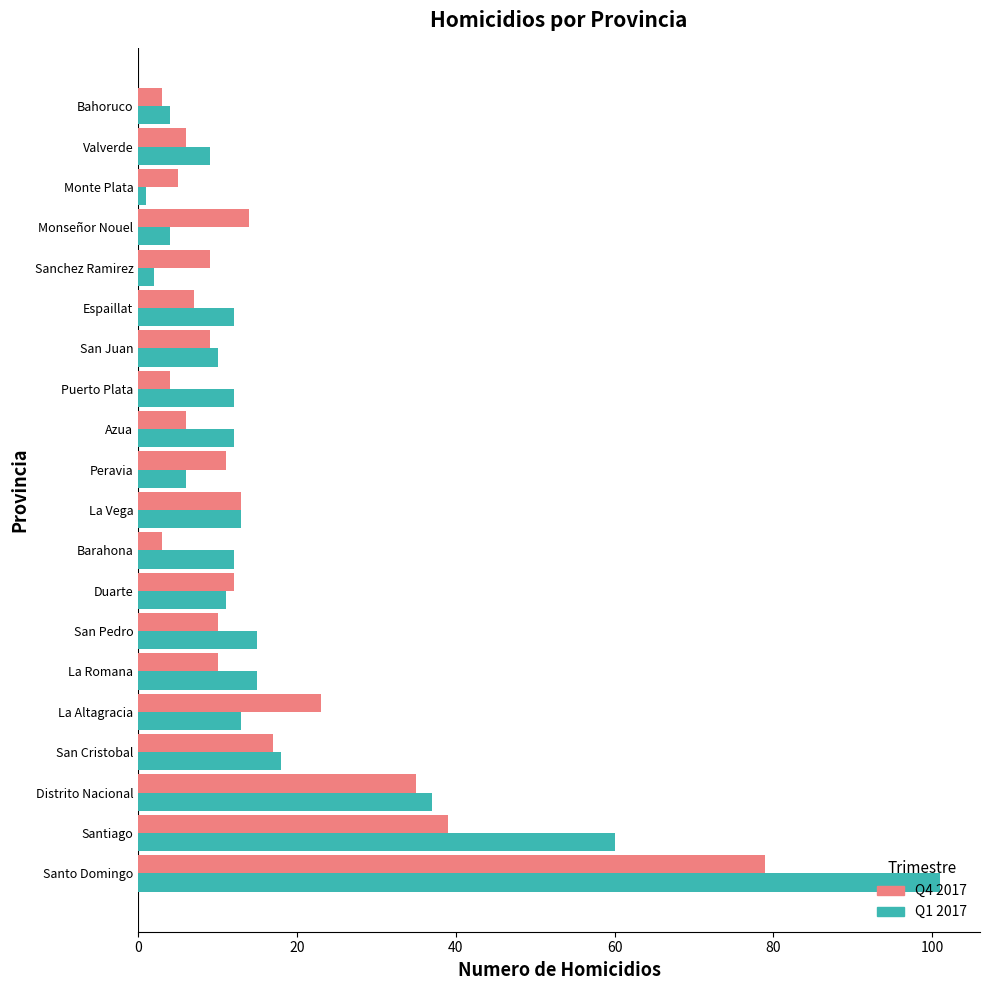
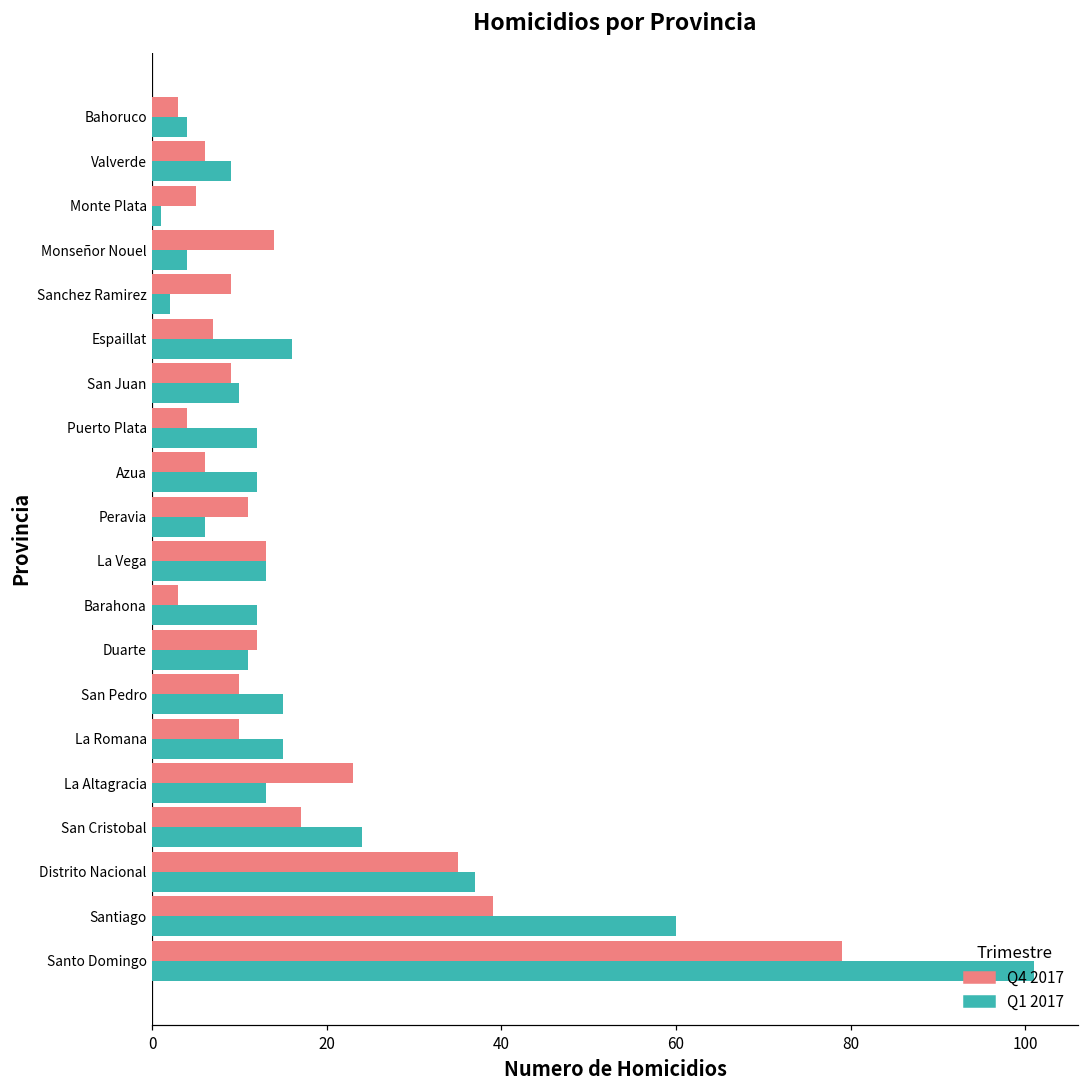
Q1 2017, Espaillat: 12 -> 16
Q1 2017, San Cristobal: 18 -> 24
